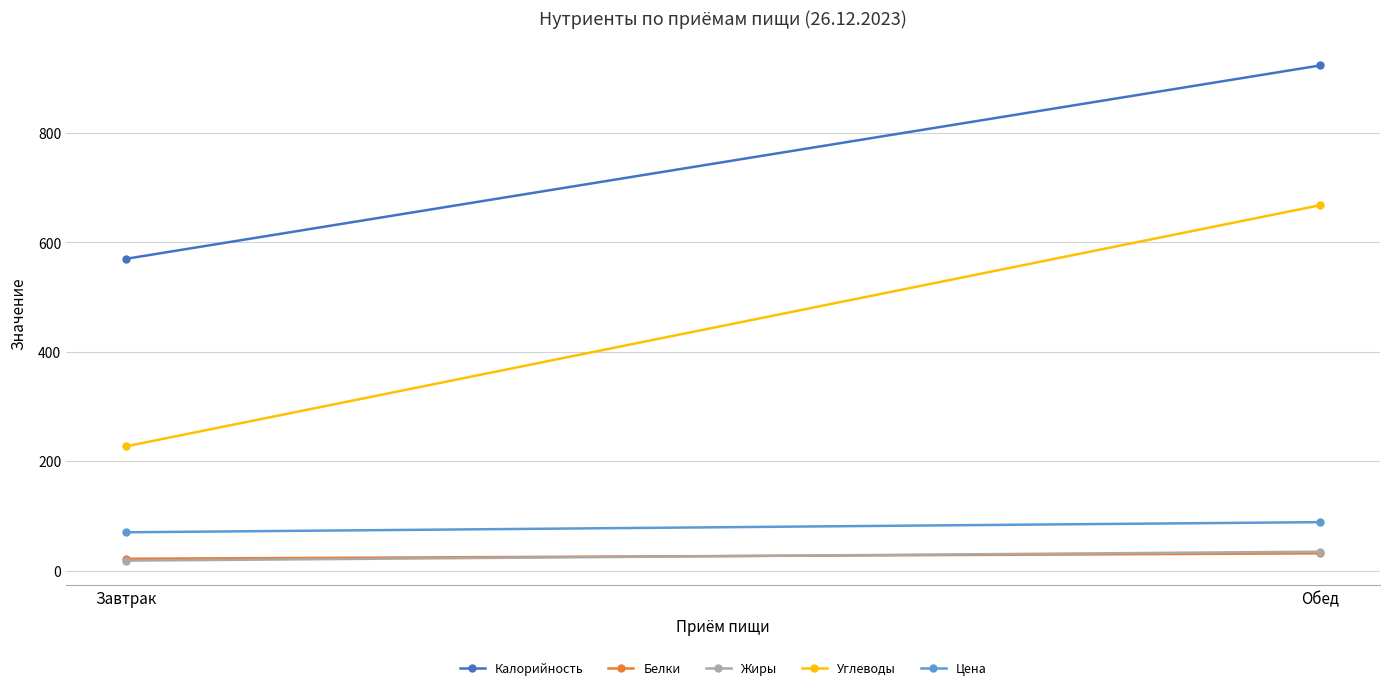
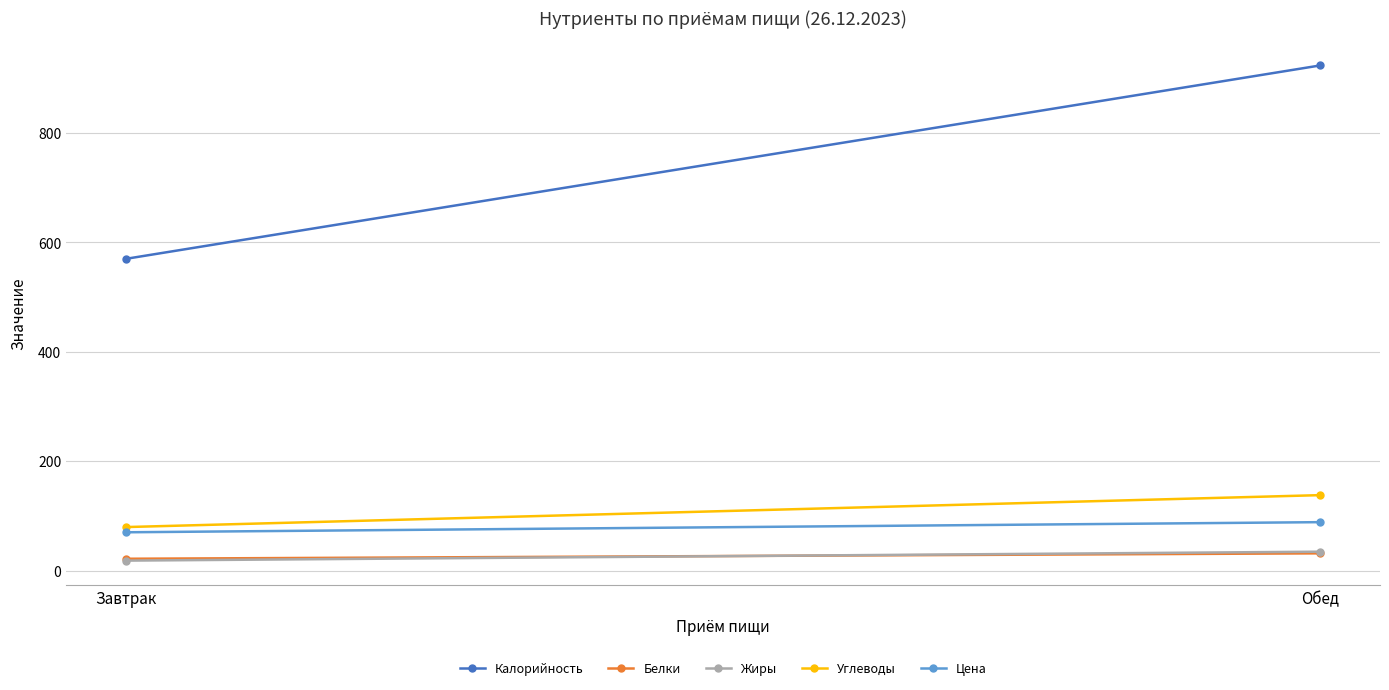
Углеводы, Завтрак: 230 -> 80
Углеводы, Обед: 670 -> 140
